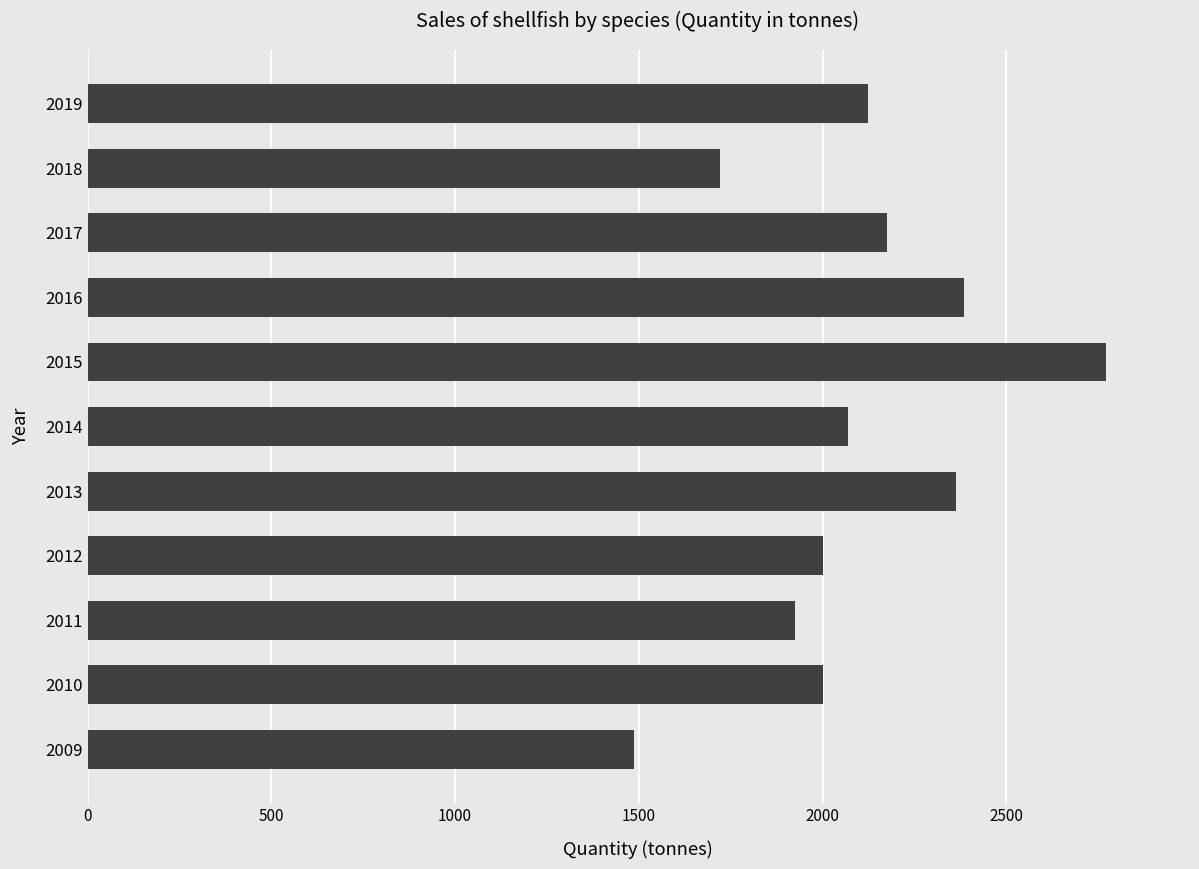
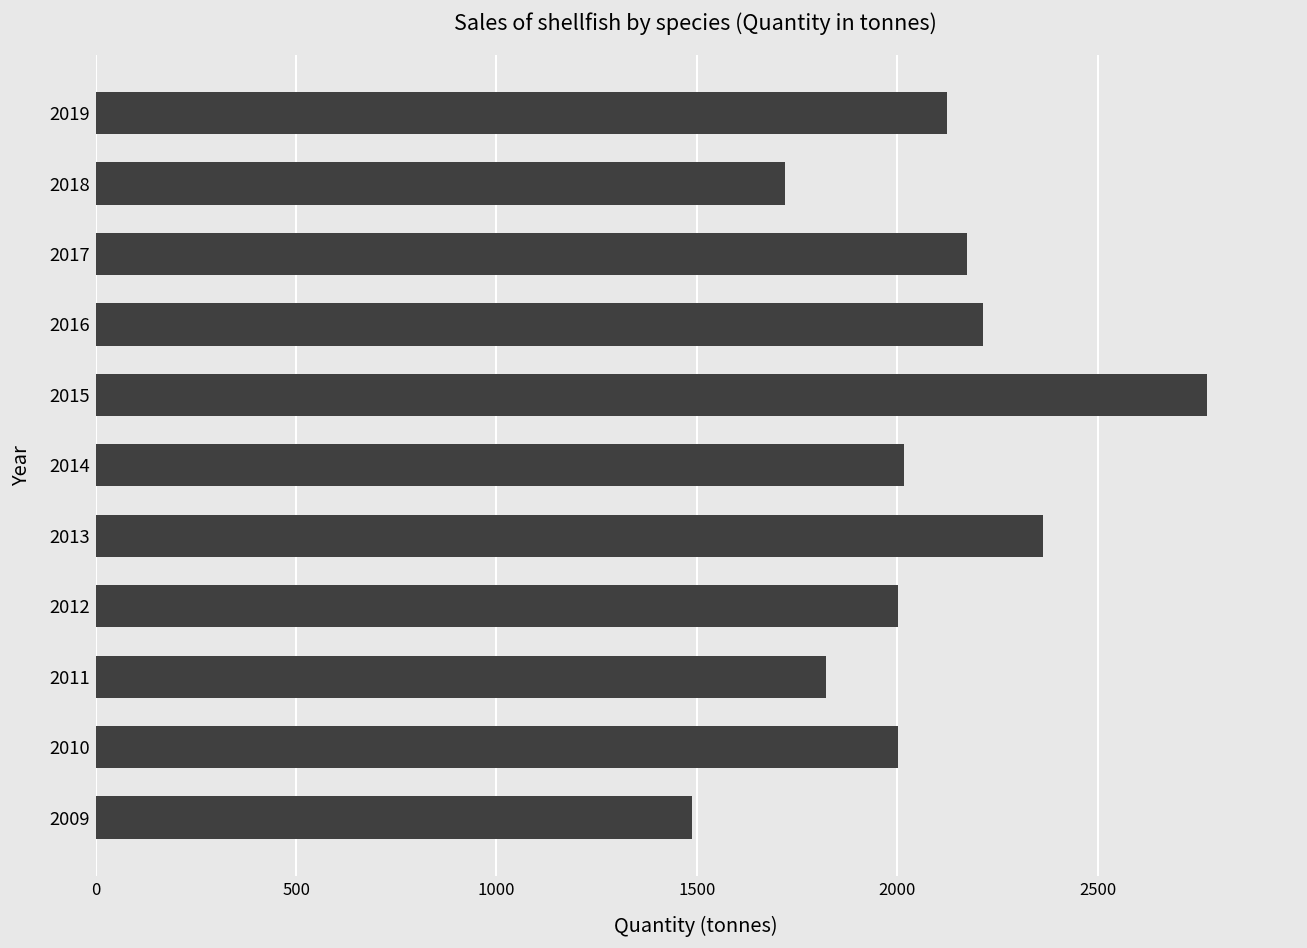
2016: 2380 -> 2210
2014: 2070 -> 2020
2011: 1930 -> 1820
